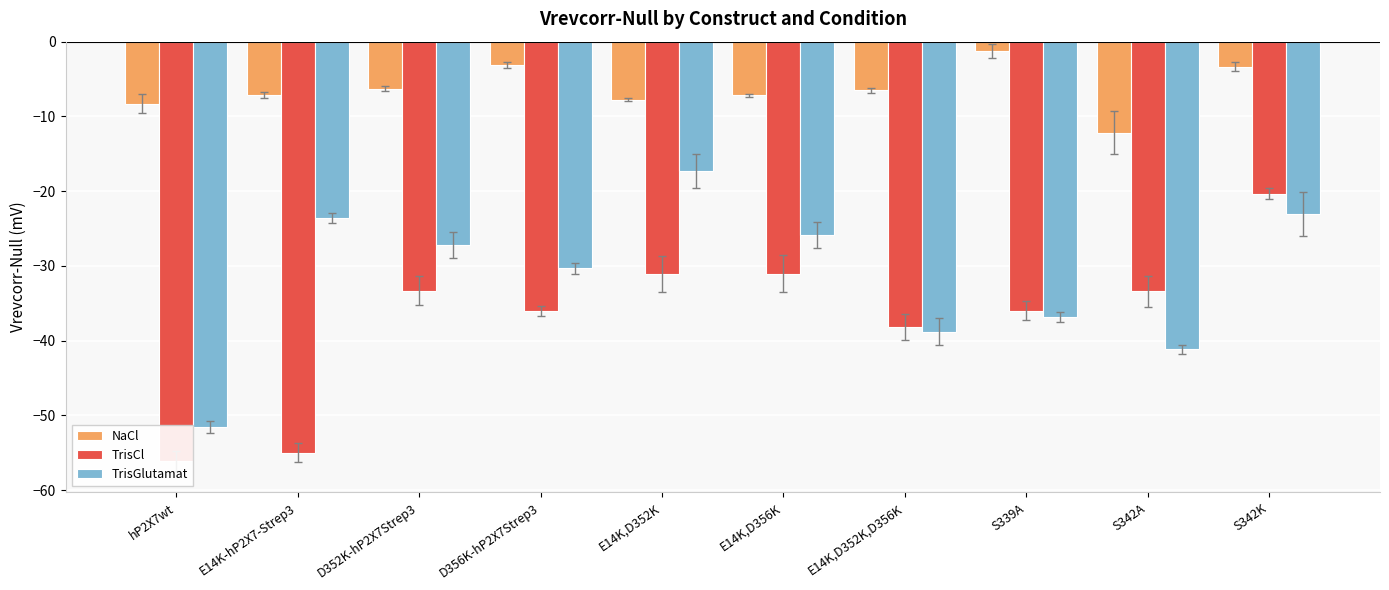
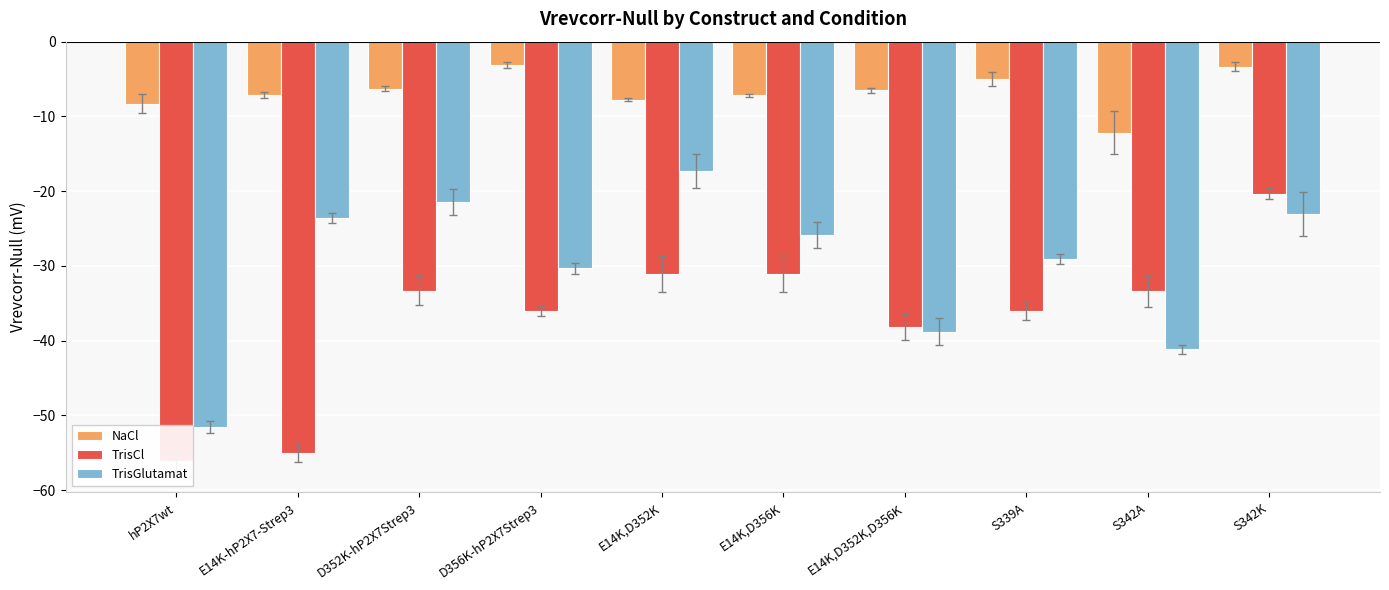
TrisGlutamat, D352K-hP2X7Strep3: -27 -> -21
NaCl, S339A: -1 -> -5
TrisGlutamat, S339A: -37 -> -29
